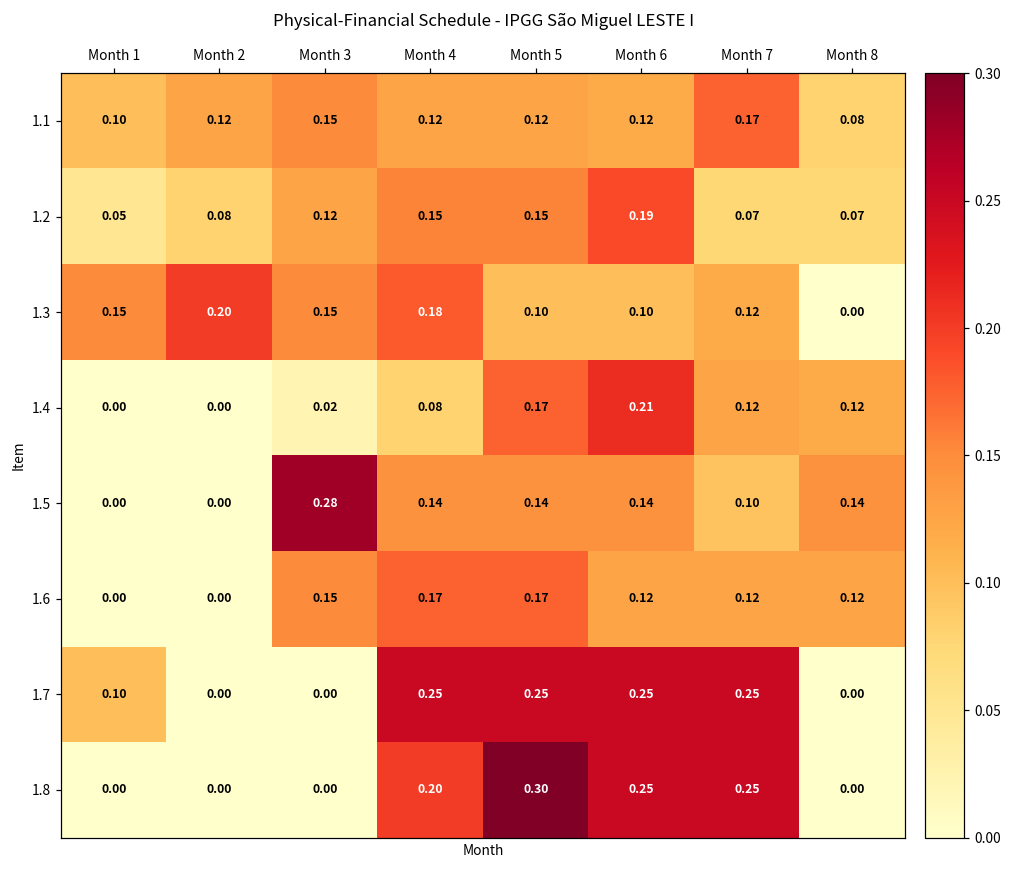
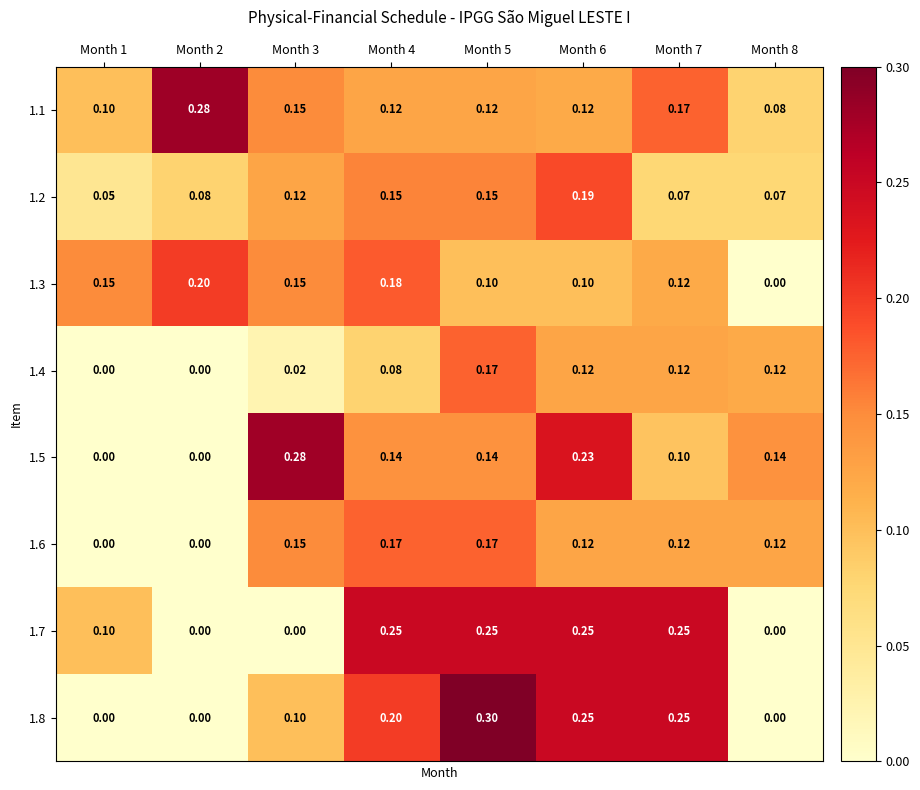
1.1, Month 2: 0.12 -> 0.28
1.4, Month 6: 0.21 -> 0.12
1.5, Month 6: 0.14 -> 0.23
1.8, Month 3: 0.00 -> 0.10
